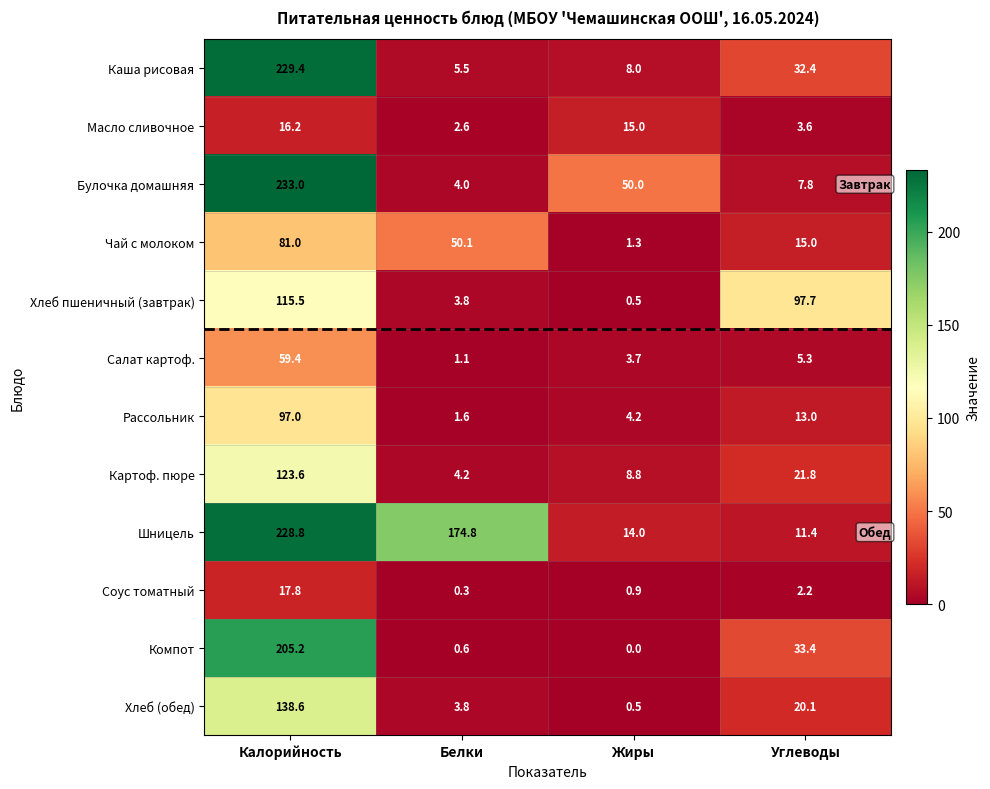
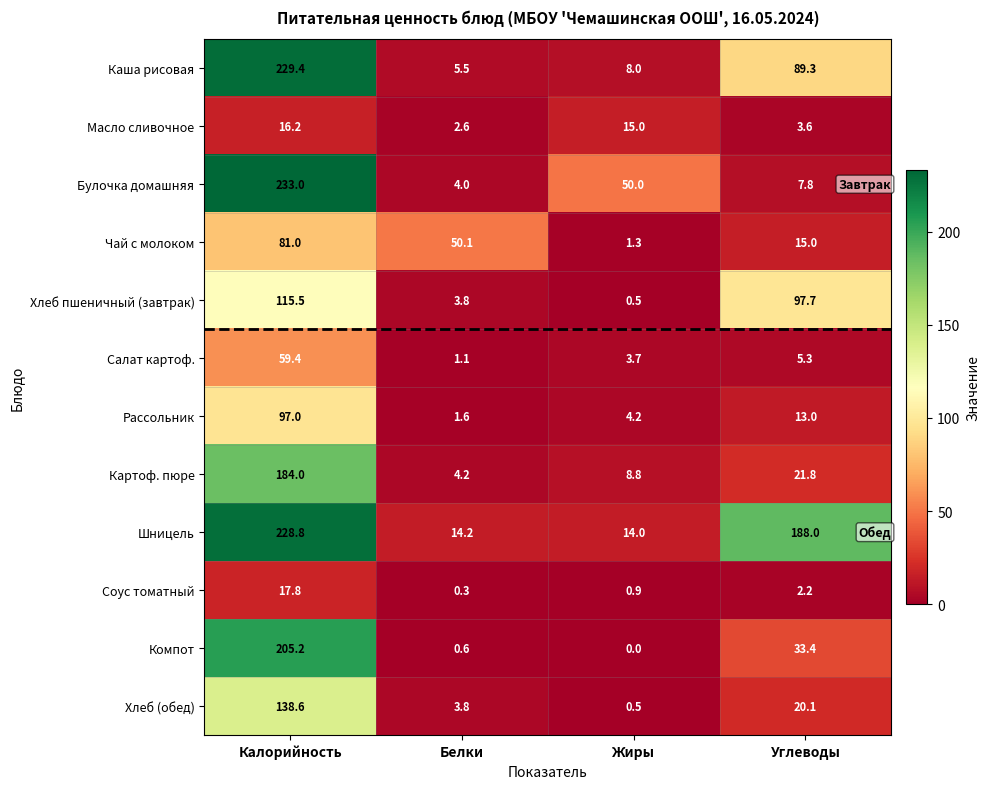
Каша рисовая, Углеводы: 32.4 -> 89.3
Картоф. пюре, Калорийность: 123.6 -> 184.0
Шницель, Белки: 174.8 -> 14.2
Шницель, Углеводы: 11.4 -> 188.0
